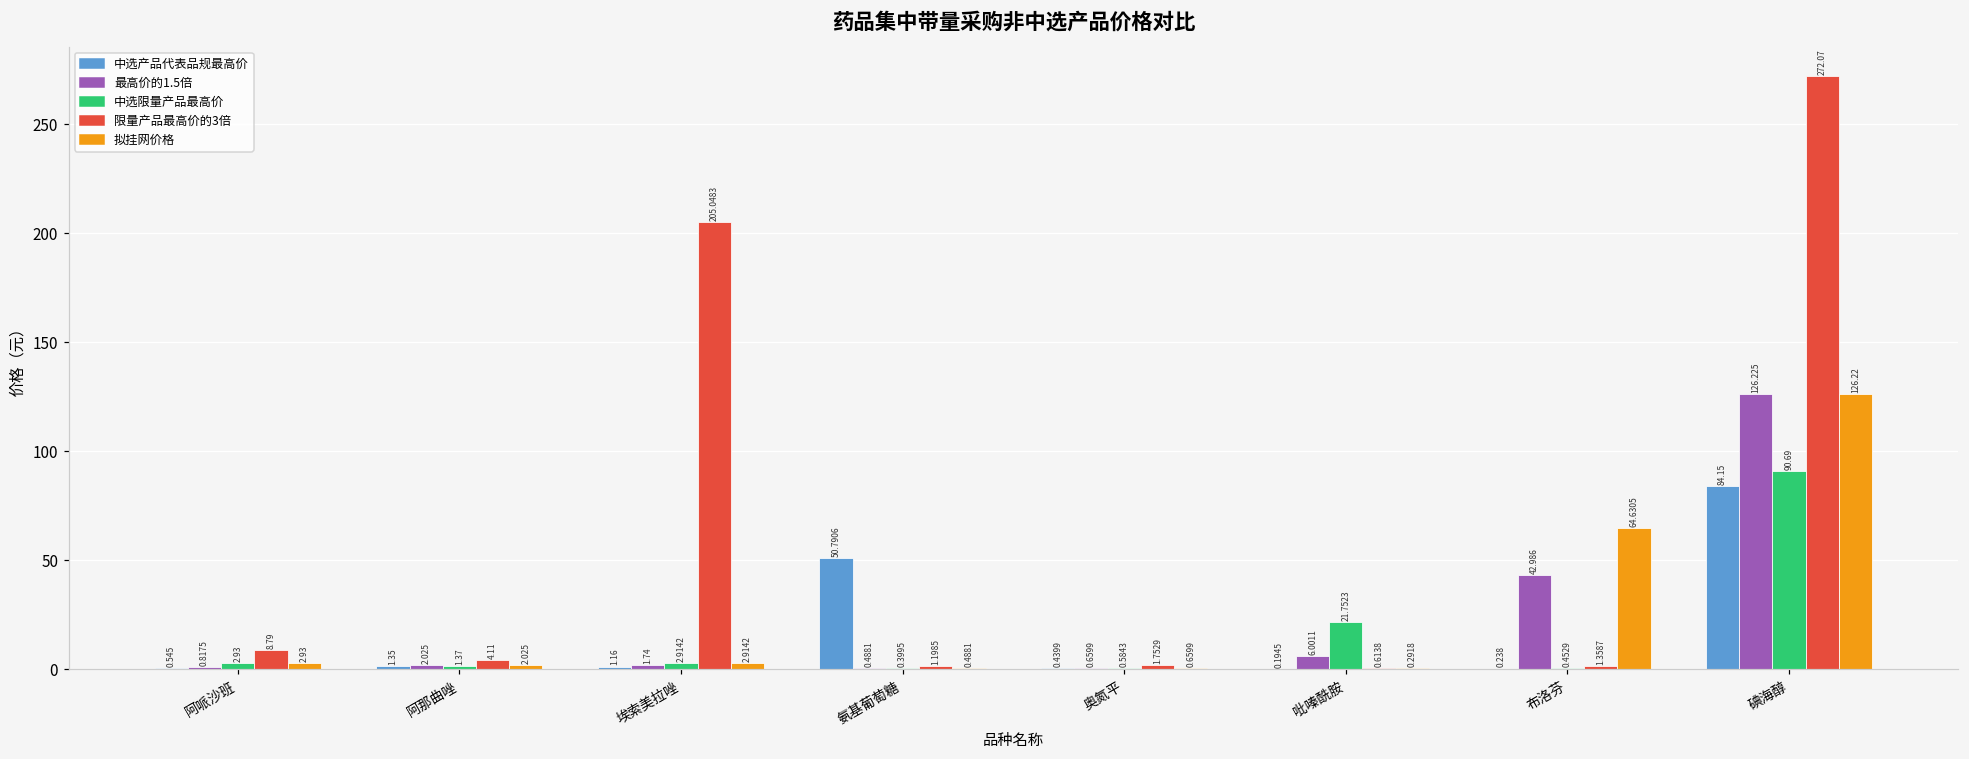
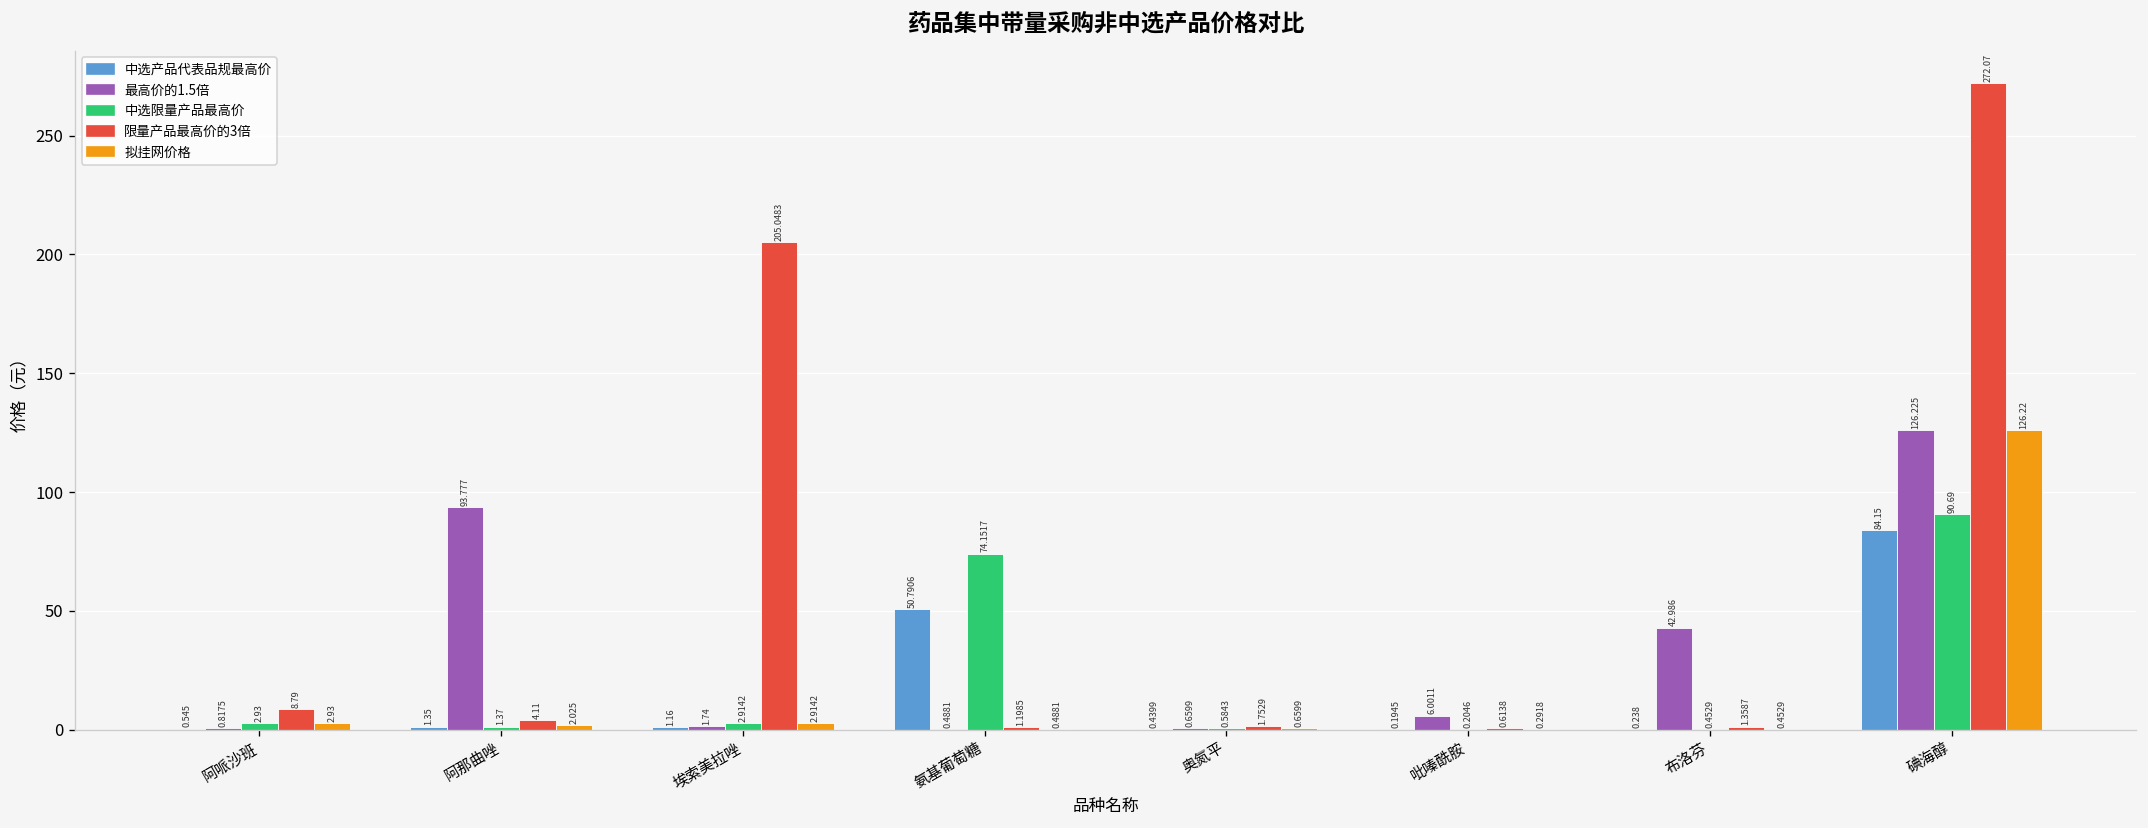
最高价的1.5倍, 阿那曲唑: 2.025 -> 93.777
中选限量产品最高价, 氨基葡萄糖: 0.3995 -> 74.1517
中选限量产品最高价, 吡嗪酰胺: 21.7523 -> 0.2046
拟挂网价格, 布洛芬: 64.6305 -> 0.4529
